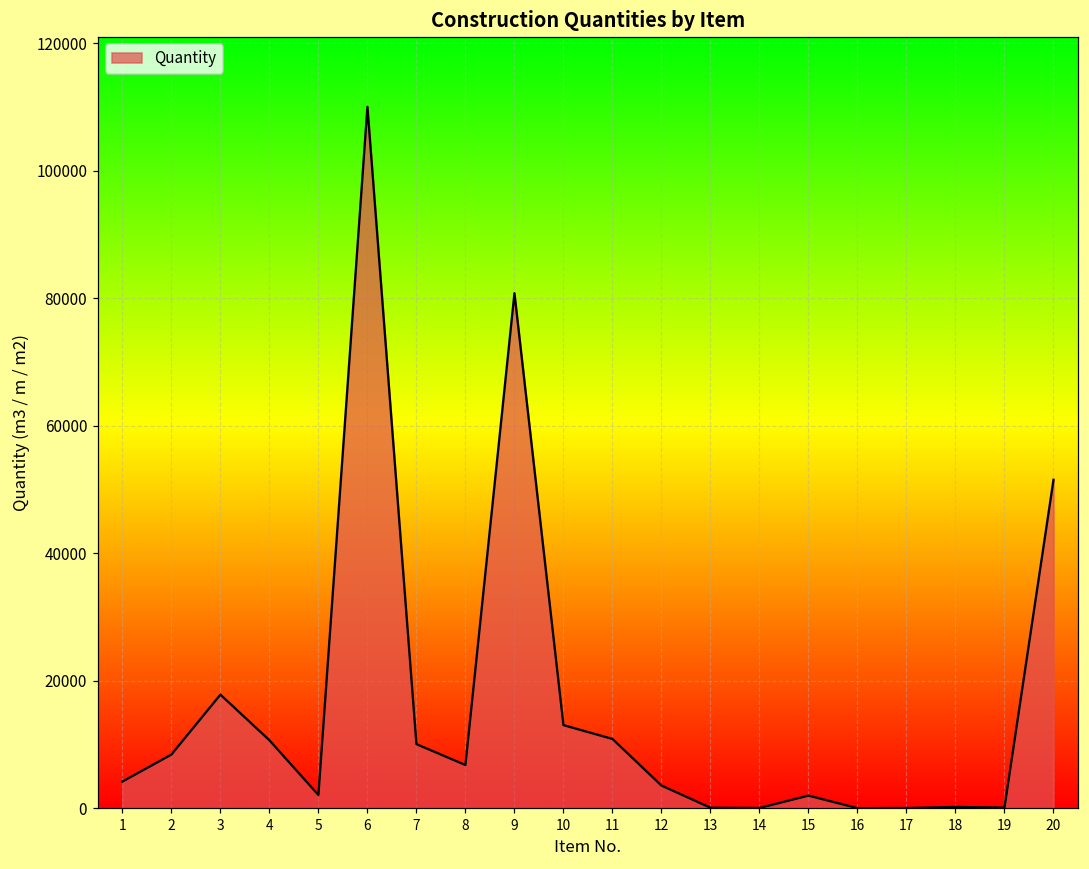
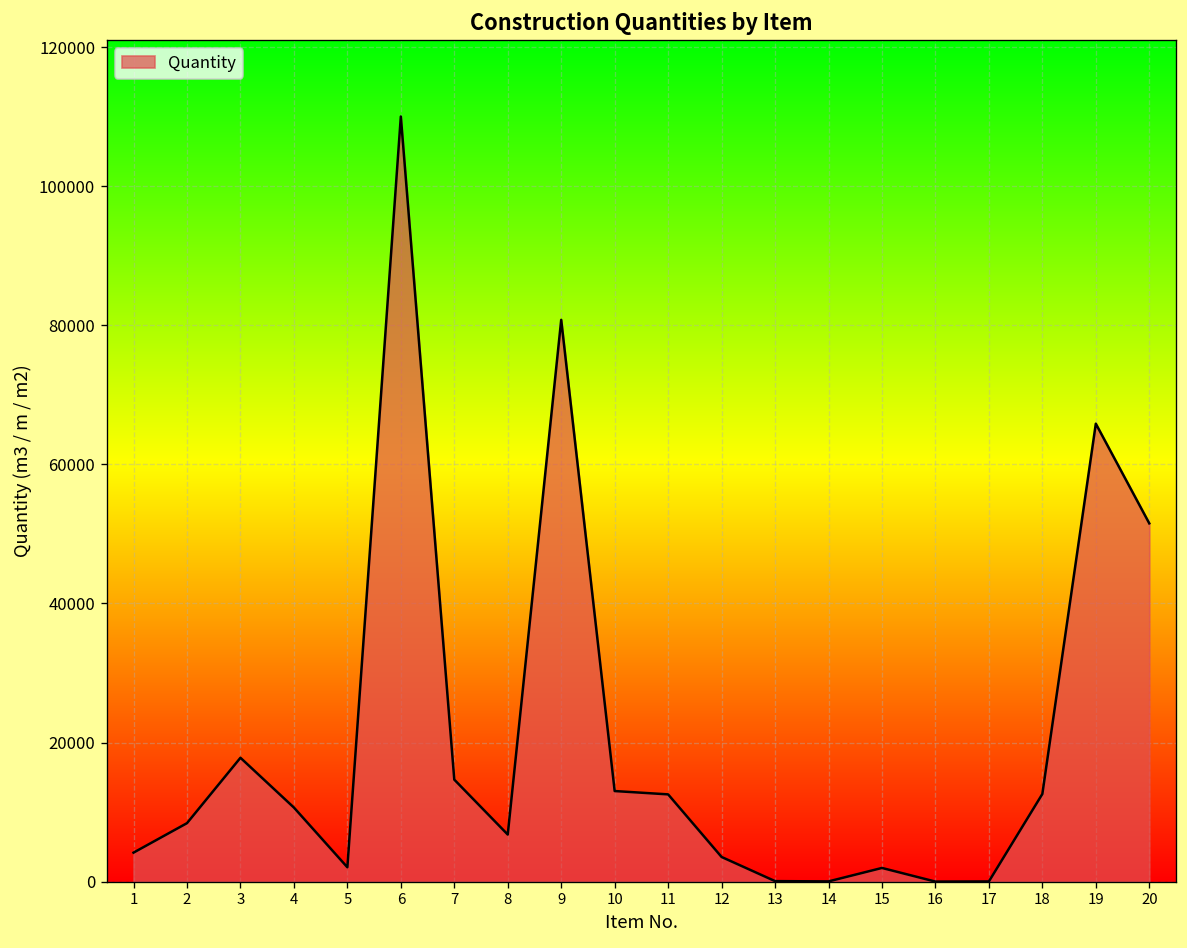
7: 10000 -> 15000
11: 11000 -> 13000
18: 0 -> 13000
19: 0 -> 66000
